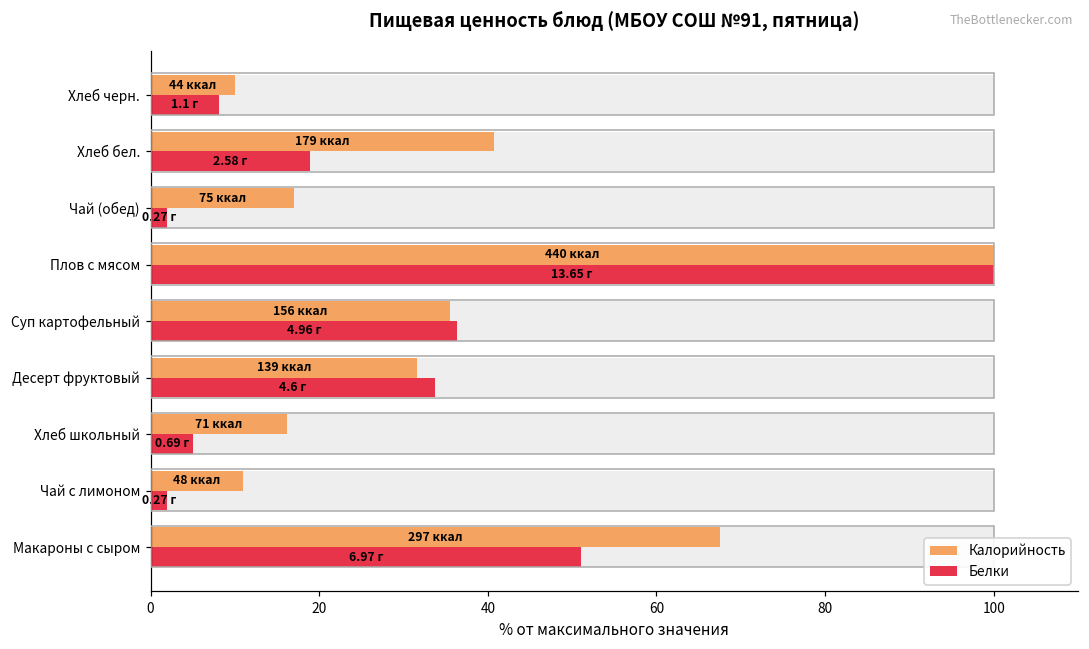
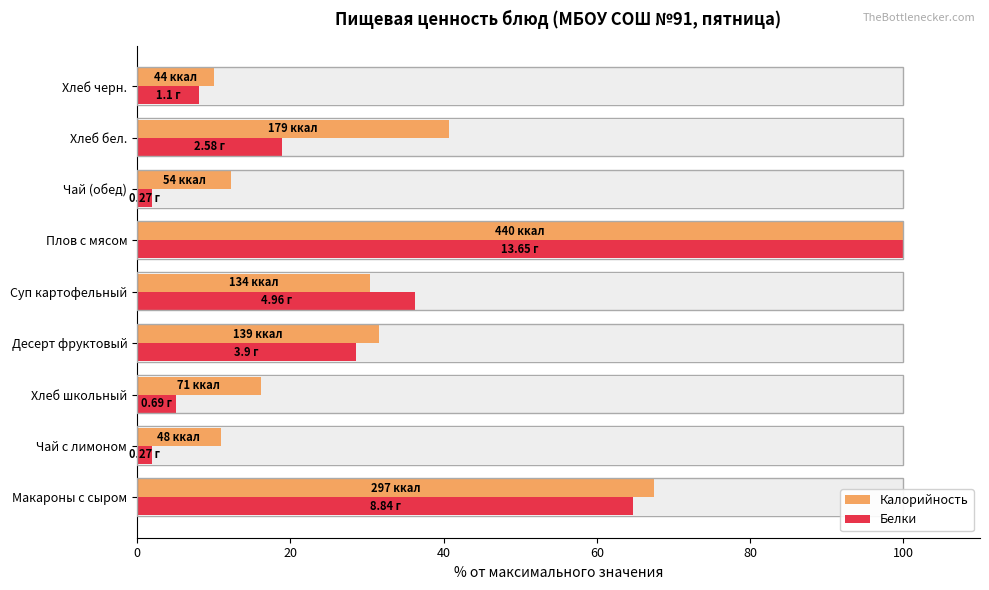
Калорийность, Чай (обед): 75 -> 54
Калорийность, Суп картофельный: 156 -> 134
Белки, Десерт фруктовый: 4.6 -> 3.9
Белки, Макароны с сыром: 6.97 -> 8.84
